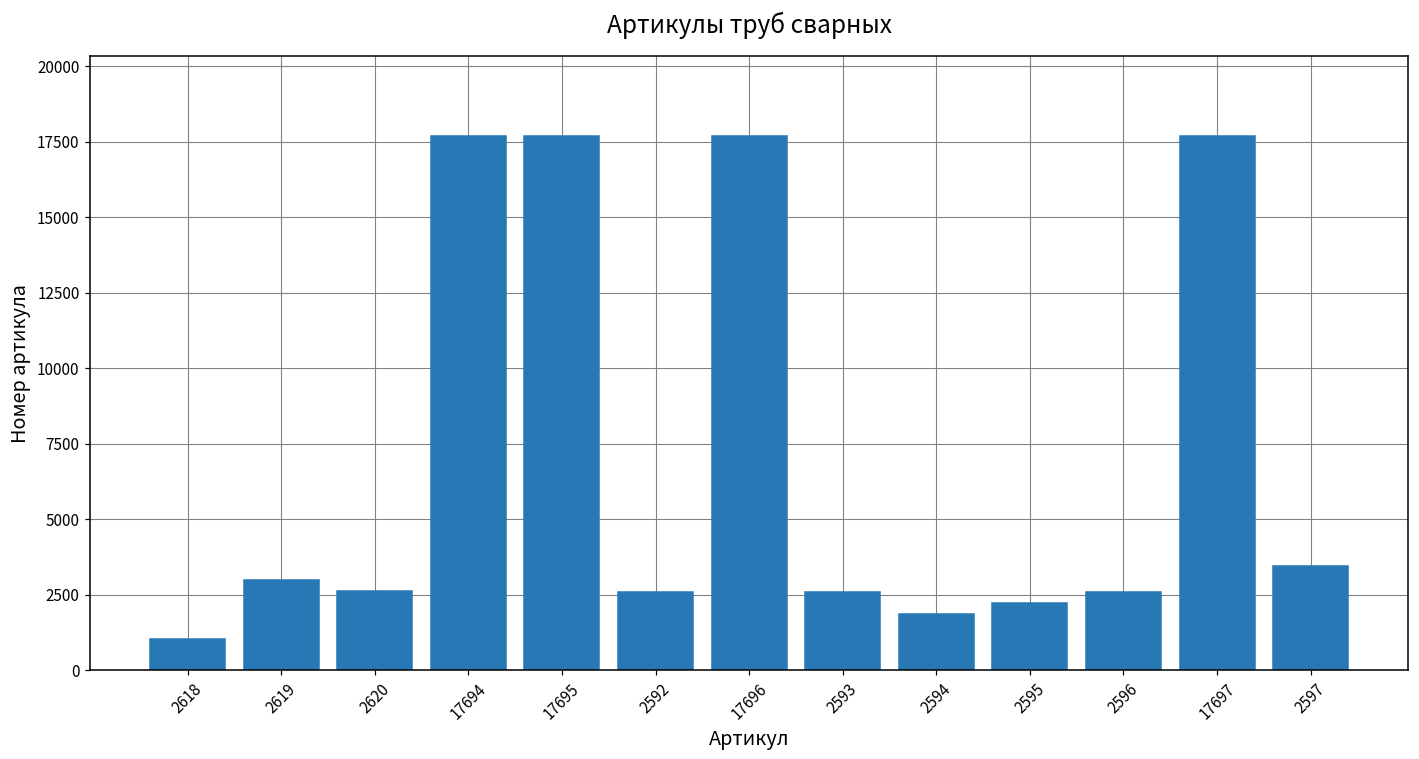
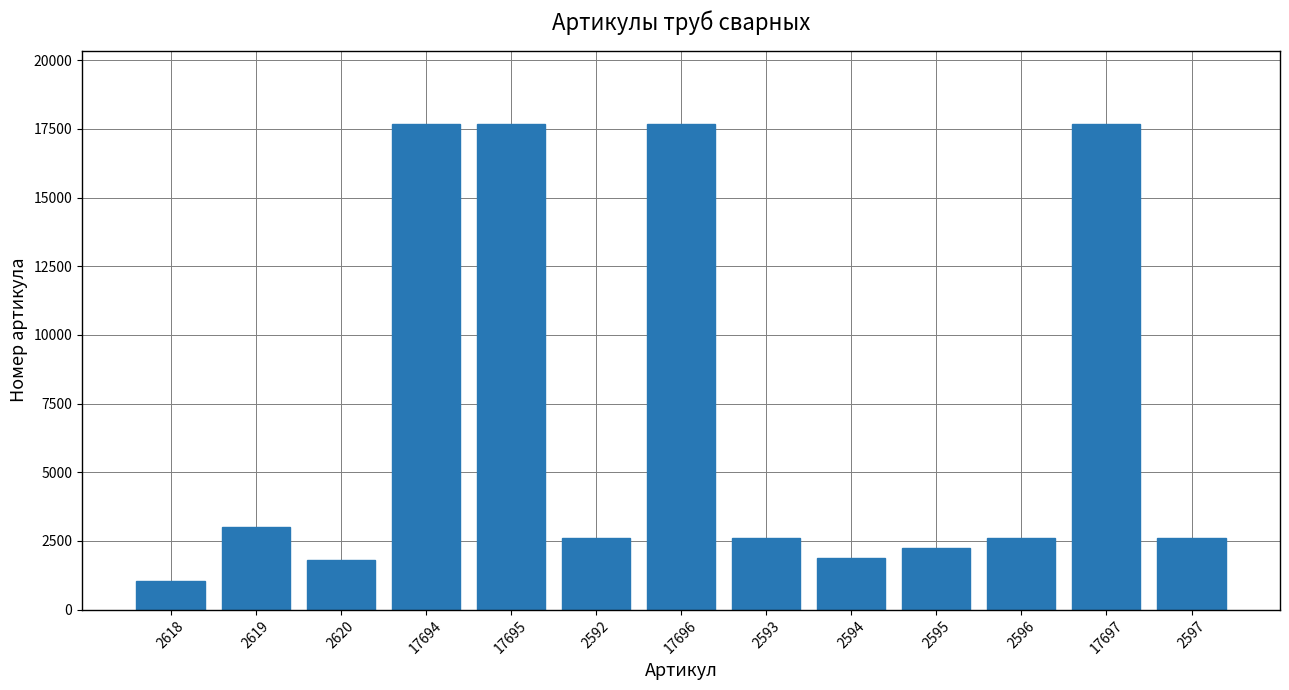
2620: 2600 -> 1800
2597: 3500 -> 2600
